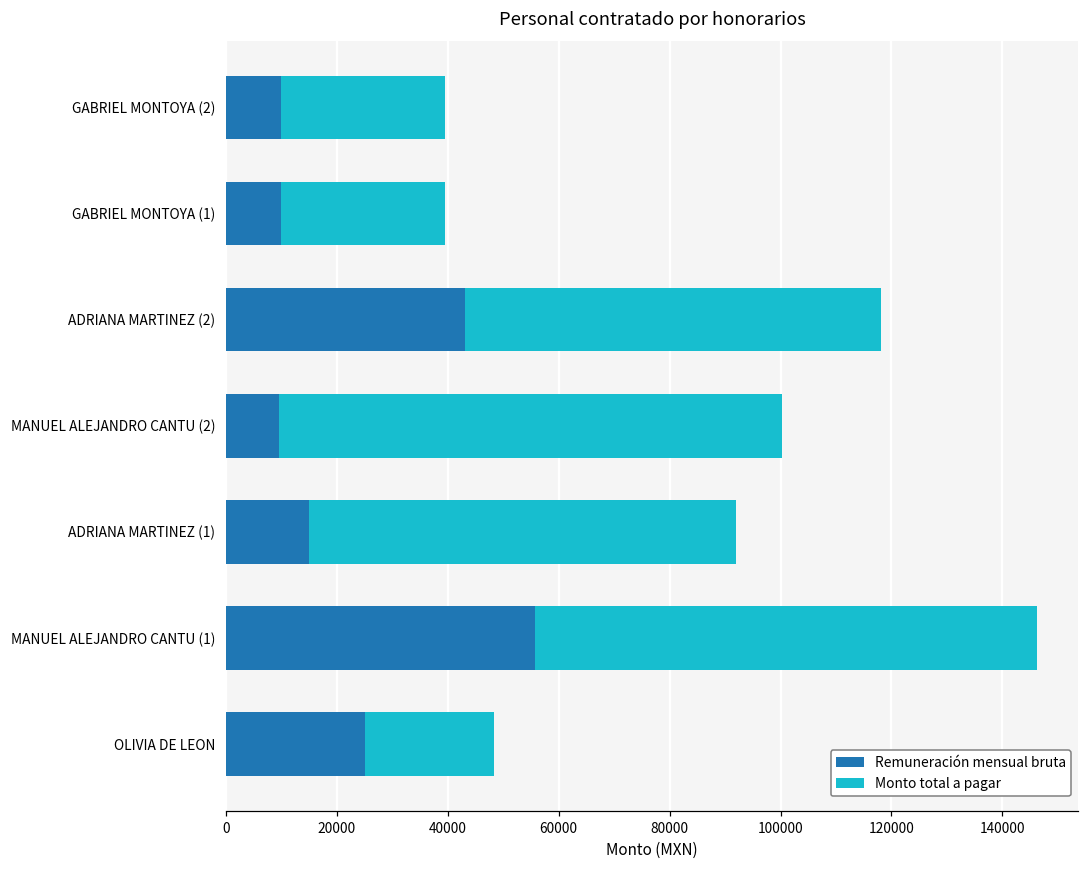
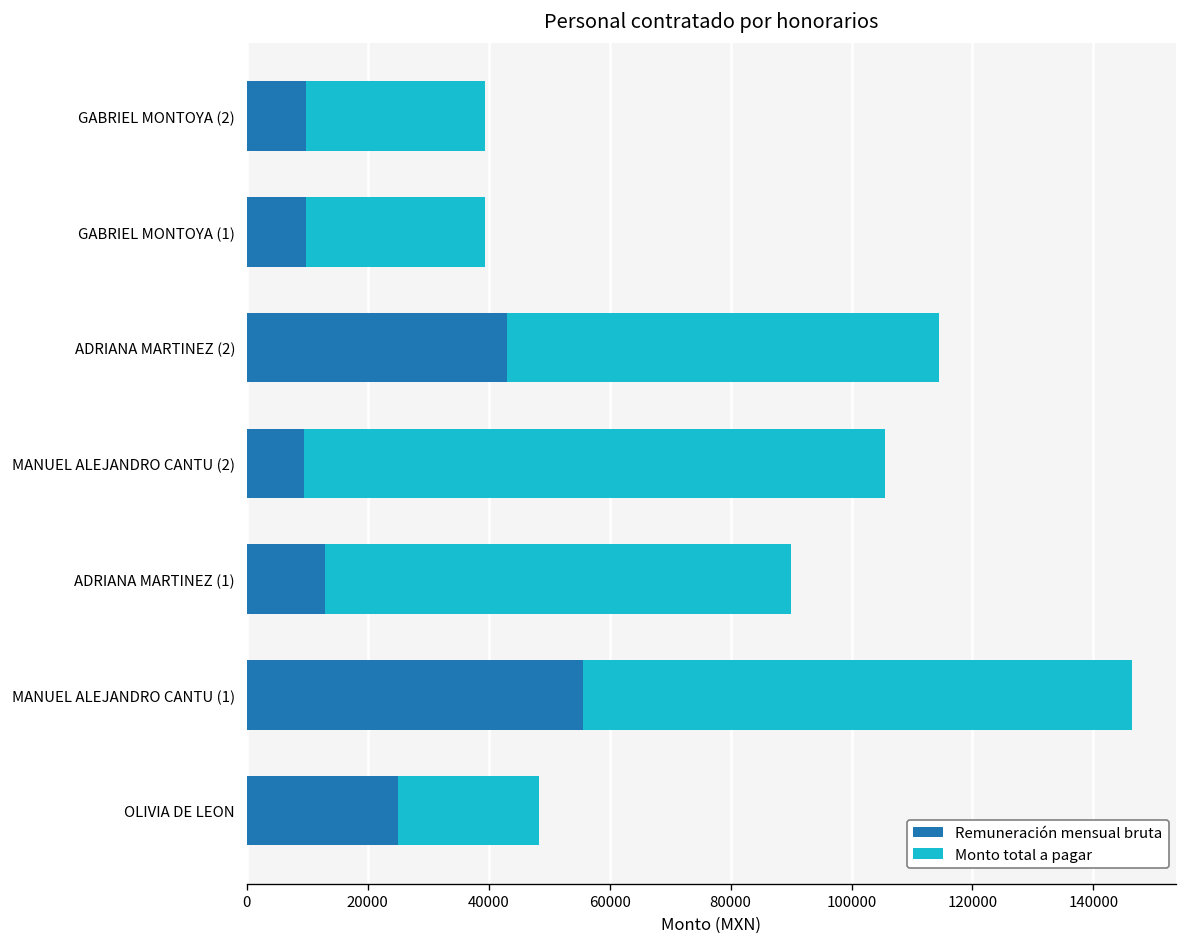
Monto total a pagar, ADRIANA MARTINEZ (2): 75000 -> 71000
Monto total a pagar, MANUEL ALEJANDRO CANTU (2): 91000 -> 96000
Remuneración mensual bruta, ADRIANA MARTINEZ (1): 15000 -> 13000
